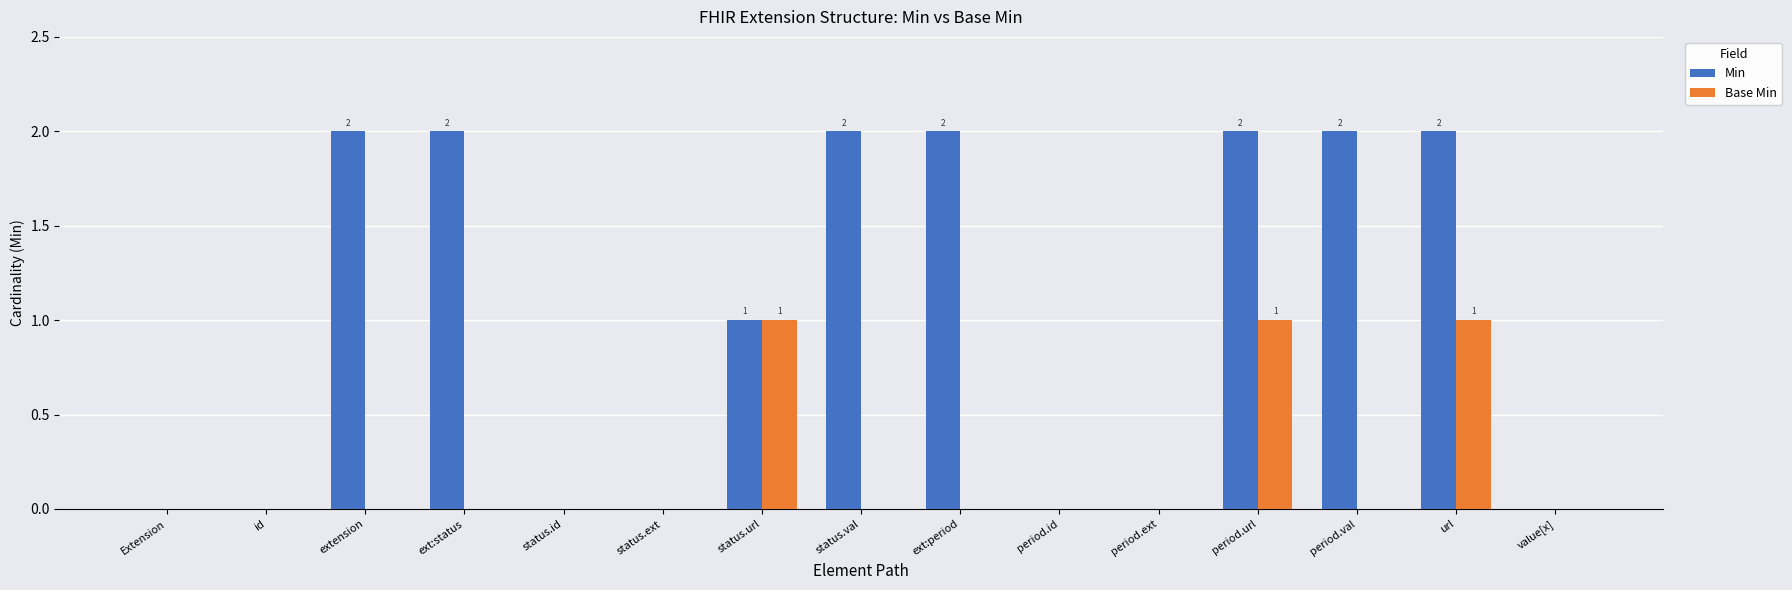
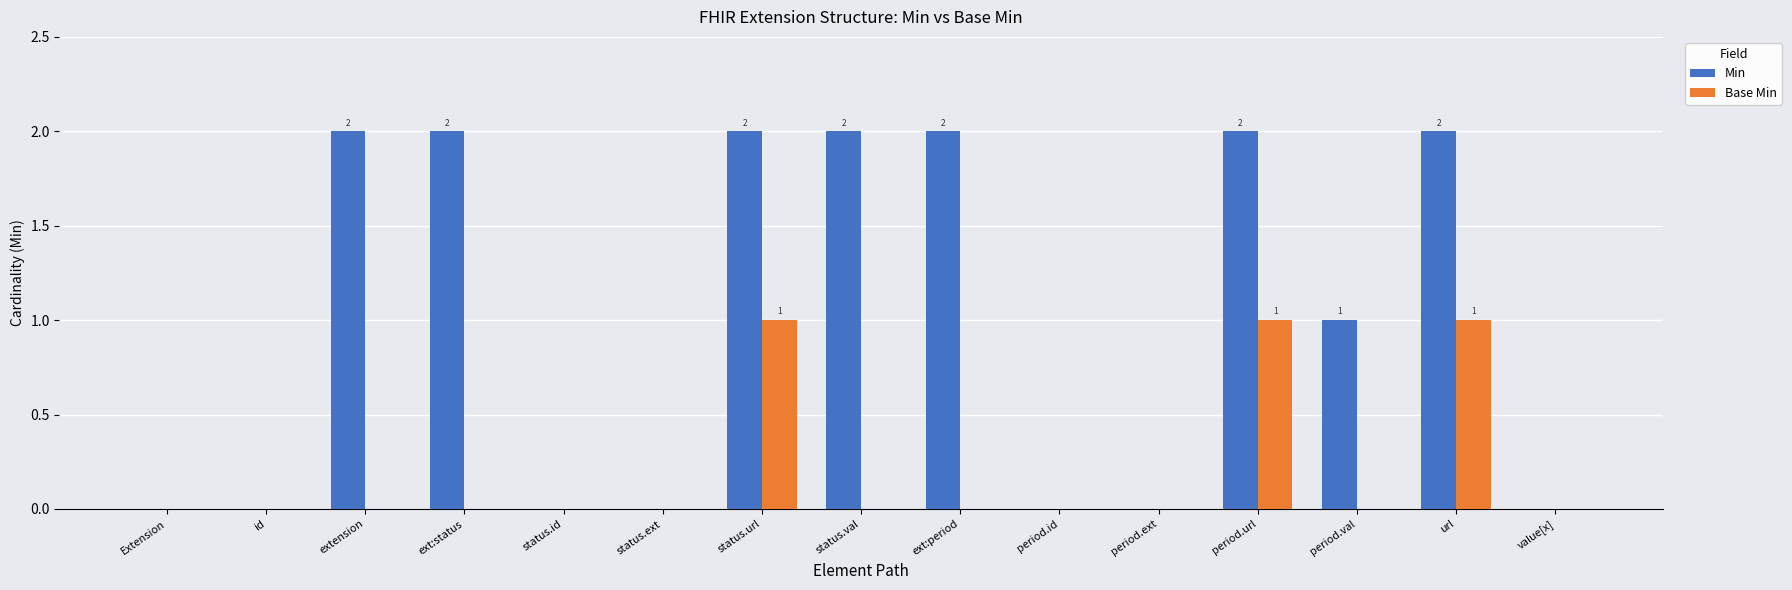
Min, status.url: 1 -> 2
Min, period.val: 2 -> 1
